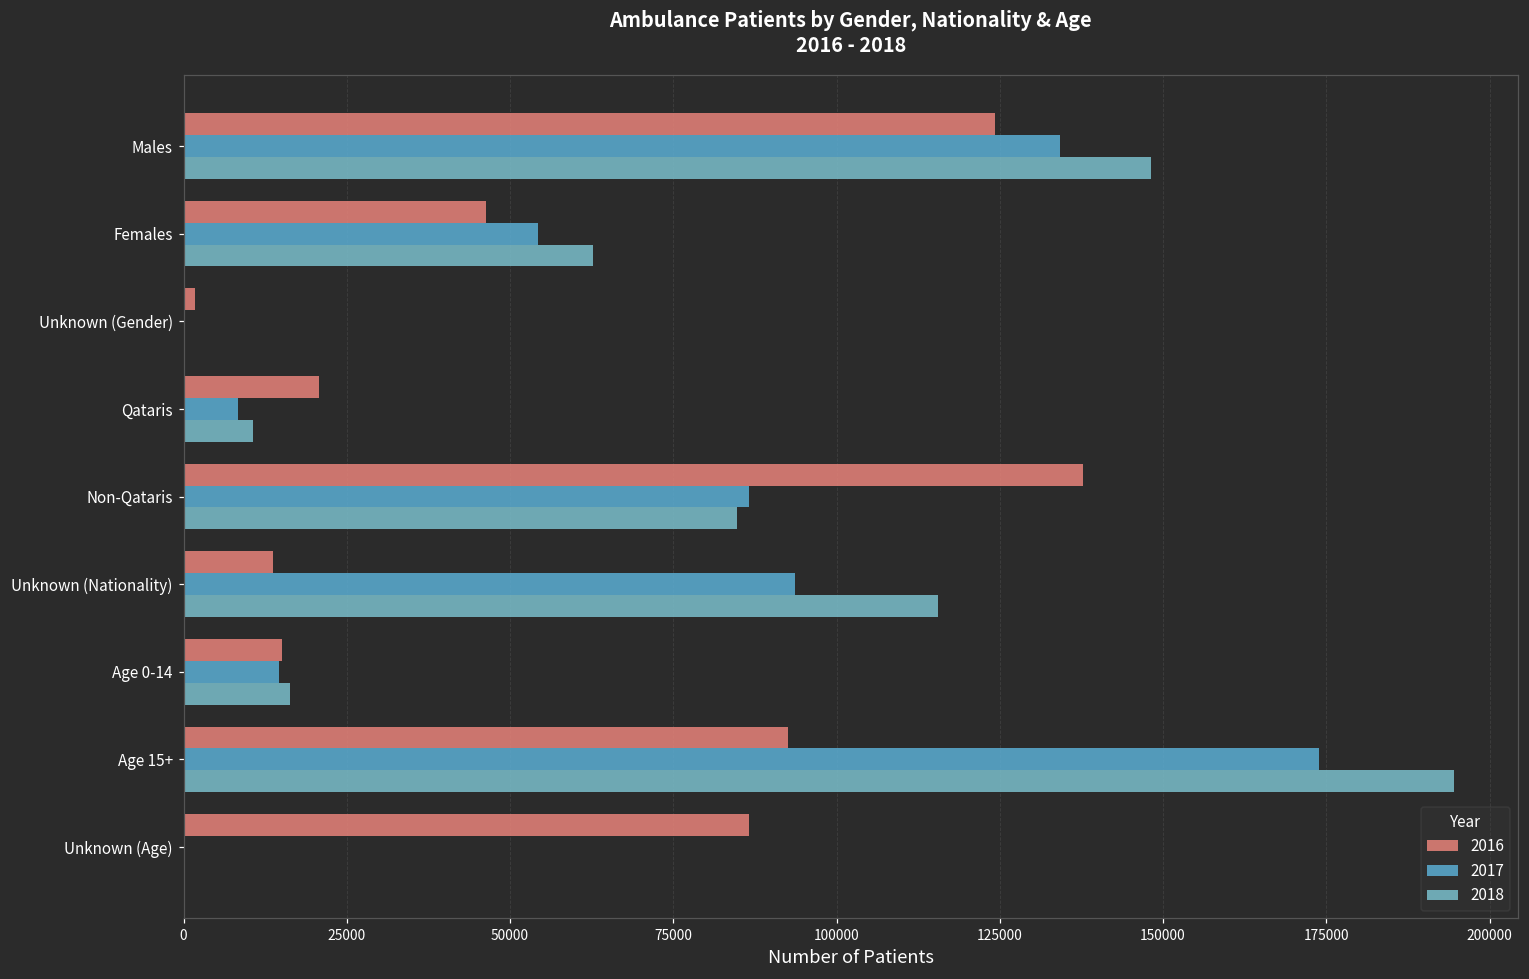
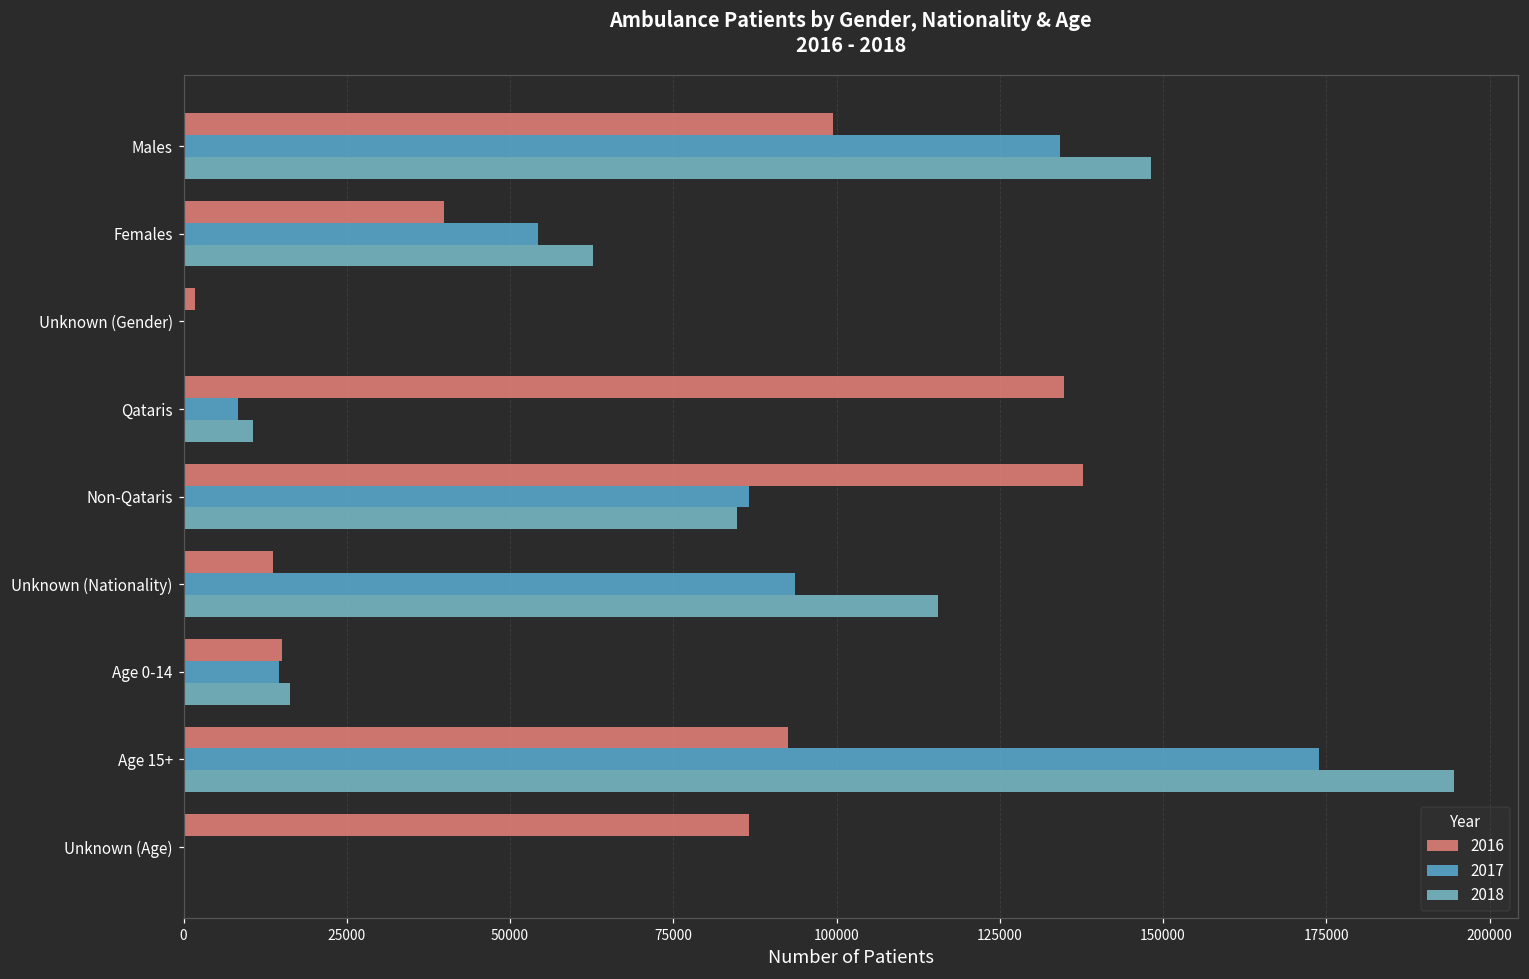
2016, Males: 124000 -> 99000
2016, Females: 46000 -> 40000
2016, Qataris: 21000 -> 135000
